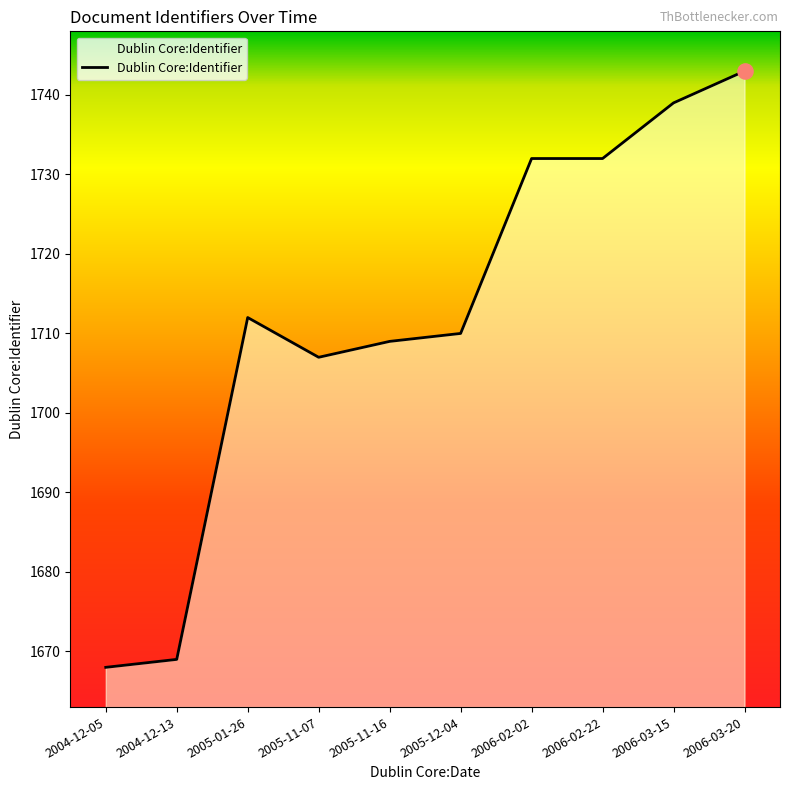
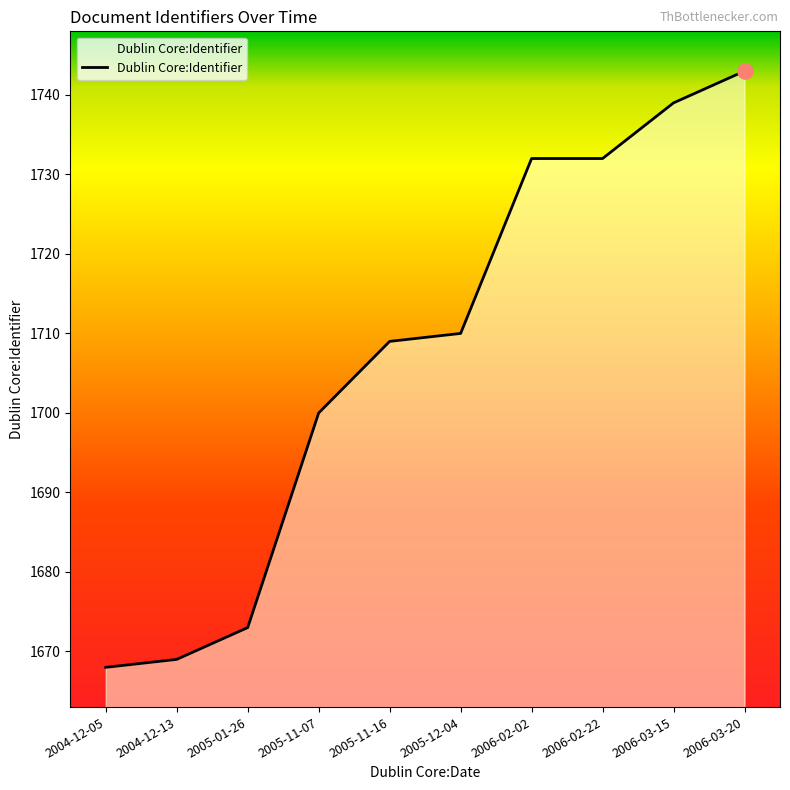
Dublin Core:Identifier, 2005-01-26: 1712 -> 1673
Dublin Core:Identifier, 2005-11-07: 1707 -> 1700
